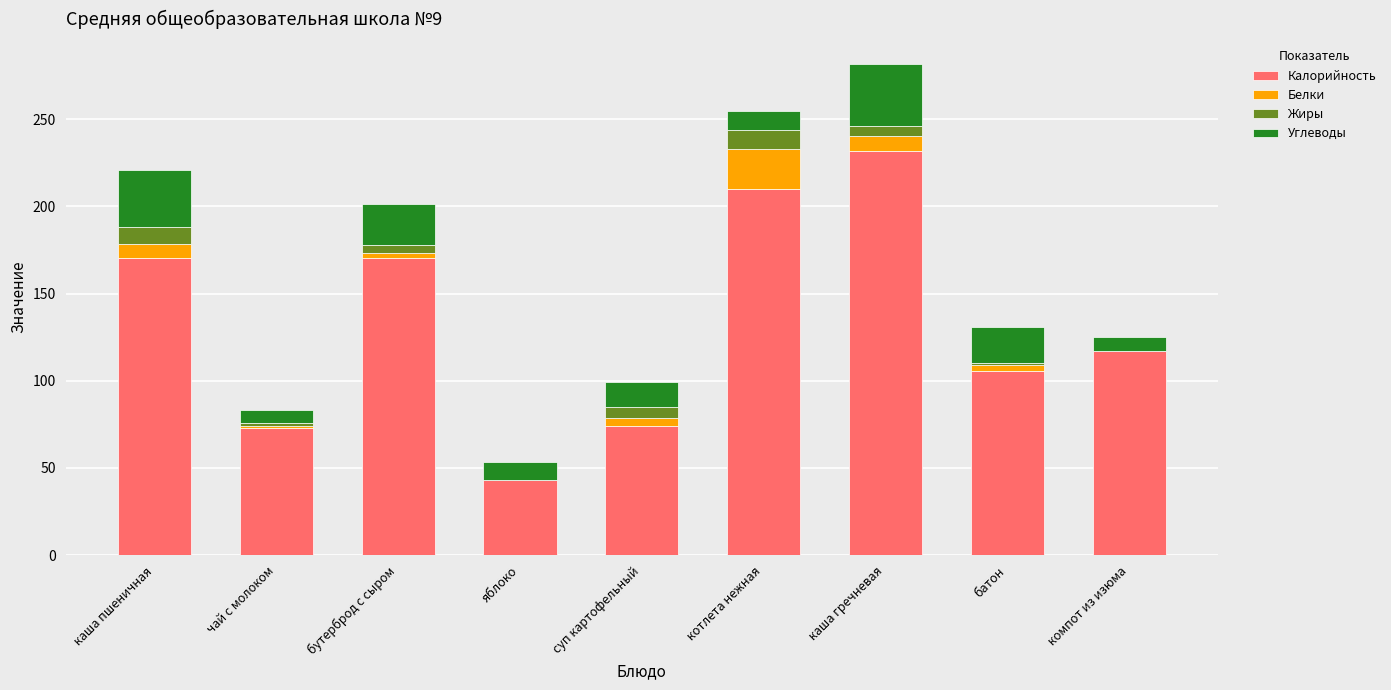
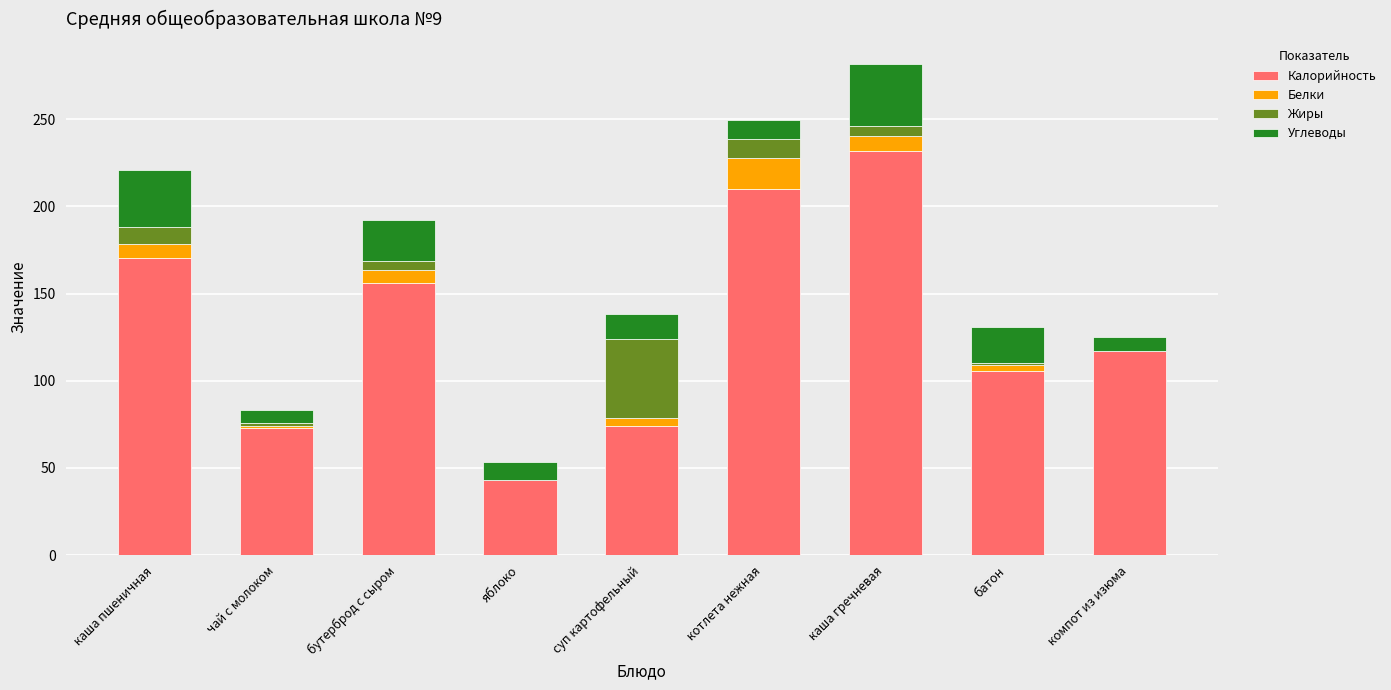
Калорийность, бутерброд с сыром: 170 -> 156
Белки, бутерброд с сыром: 3 -> 8
Жиры, суп картофельный: 7 -> 46
Белки, котлета нежная: 23 -> 18
